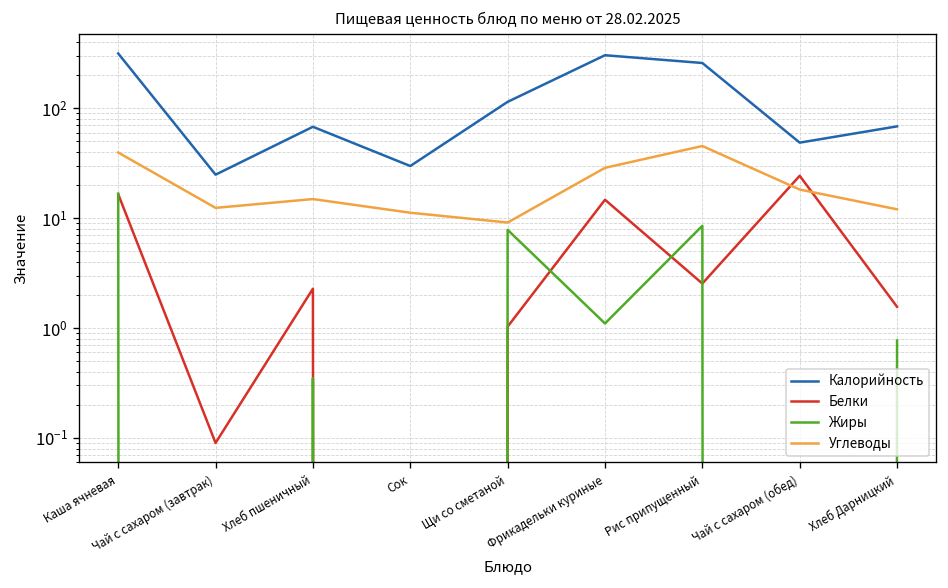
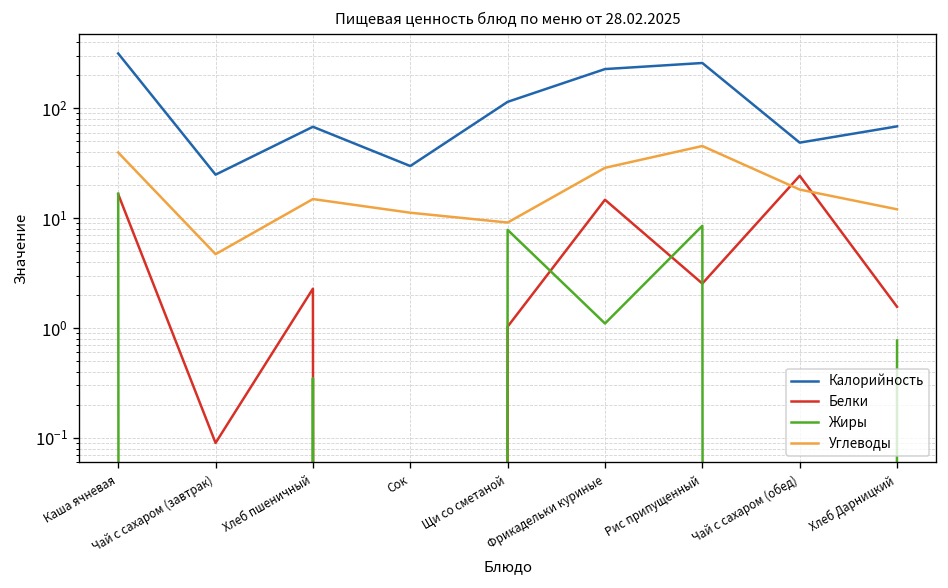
Углеводы, Чай с сахаром (завтрак): 12 -> 5
Калорийность, Фрикадельки куриные: 300 -> 230
